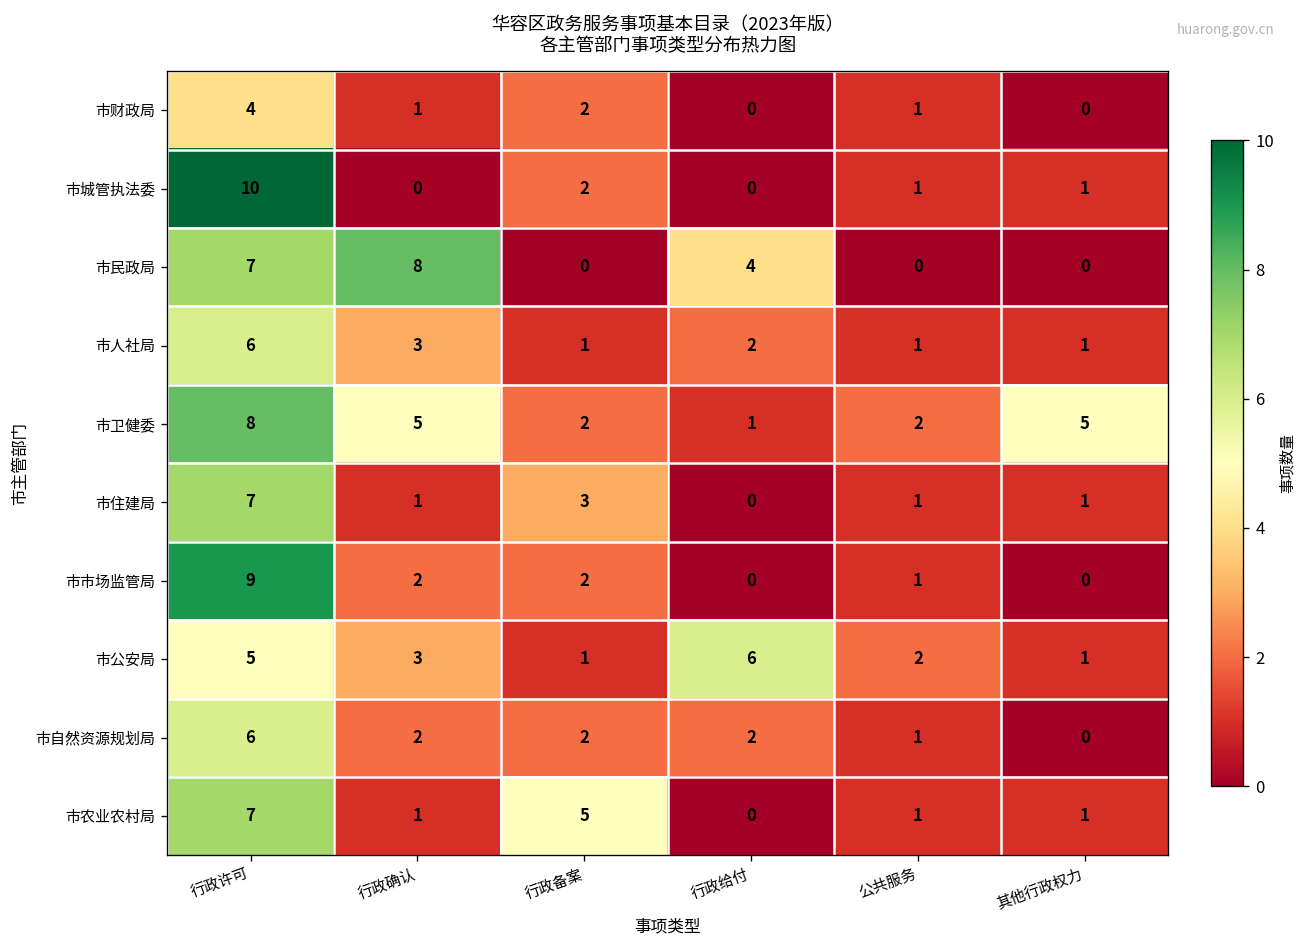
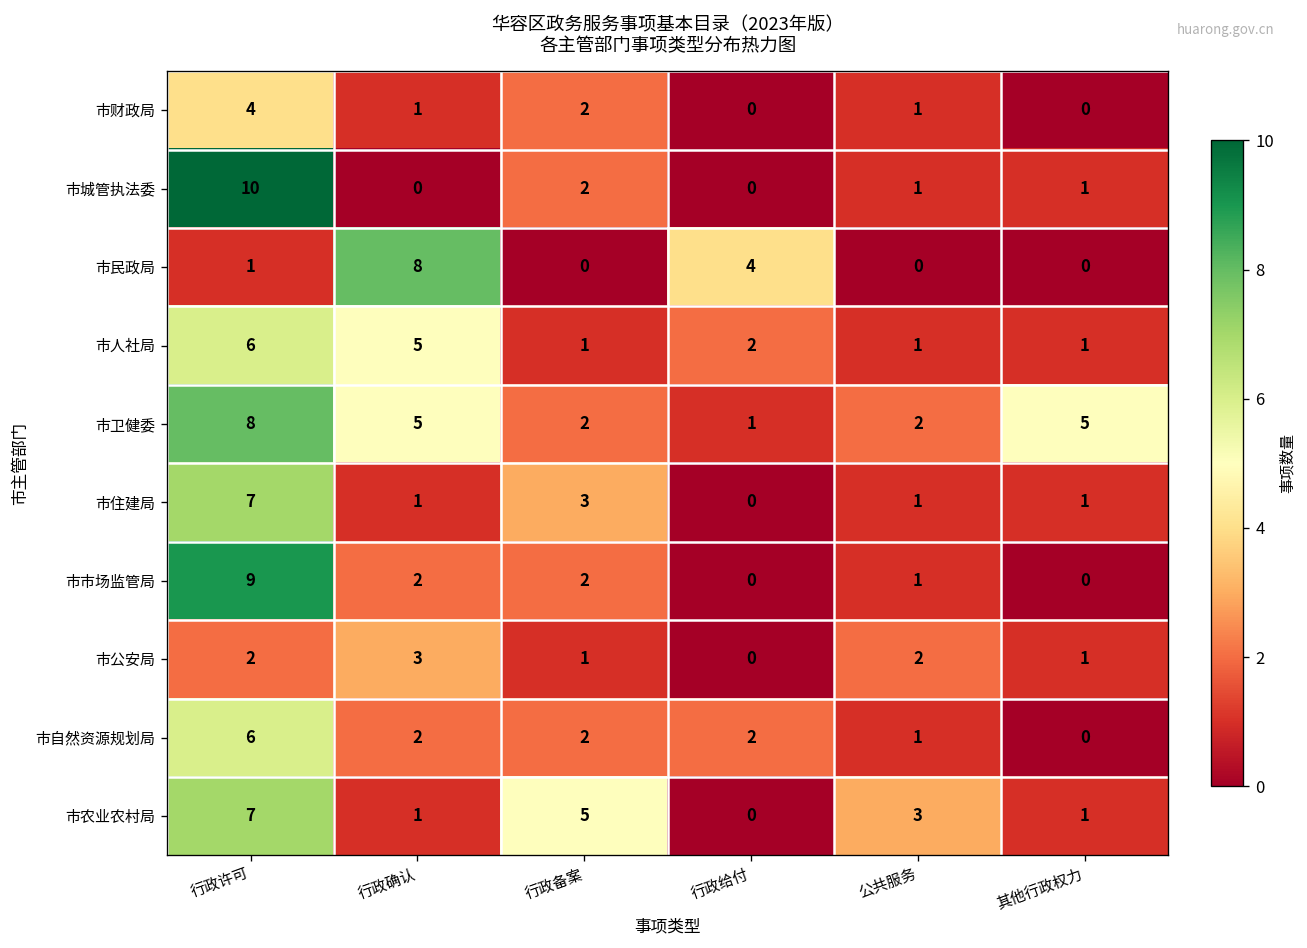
市民政局, 行政许可: 7 -> 1
市人社局, 行政确认: 3 -> 5
市公安局, 行政许可: 5 -> 2
市公安局, 行政给付: 6 -> 0
市农业农村局, 公共服务: 1 -> 3
